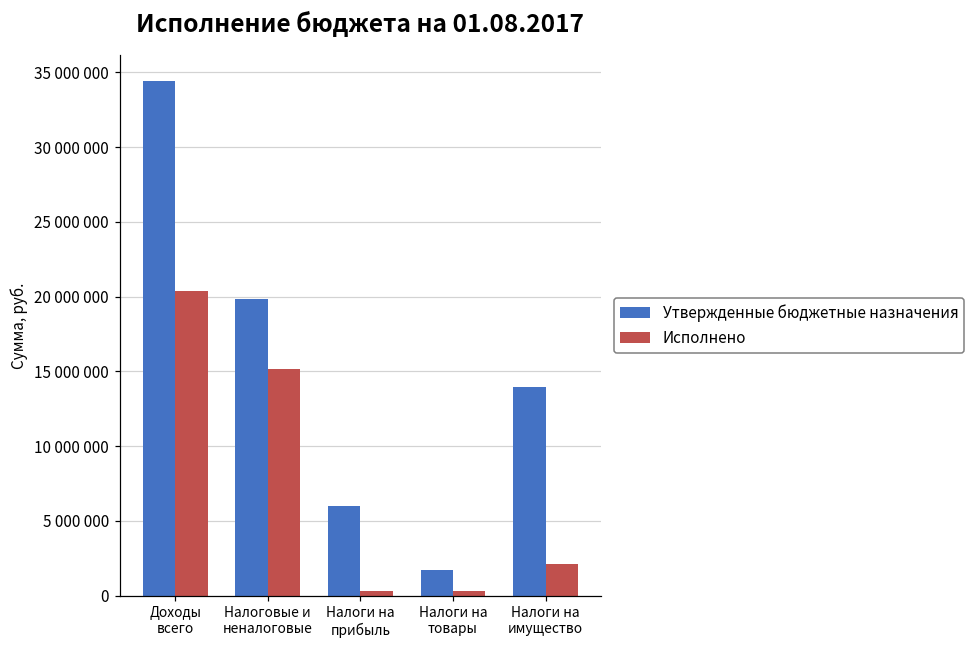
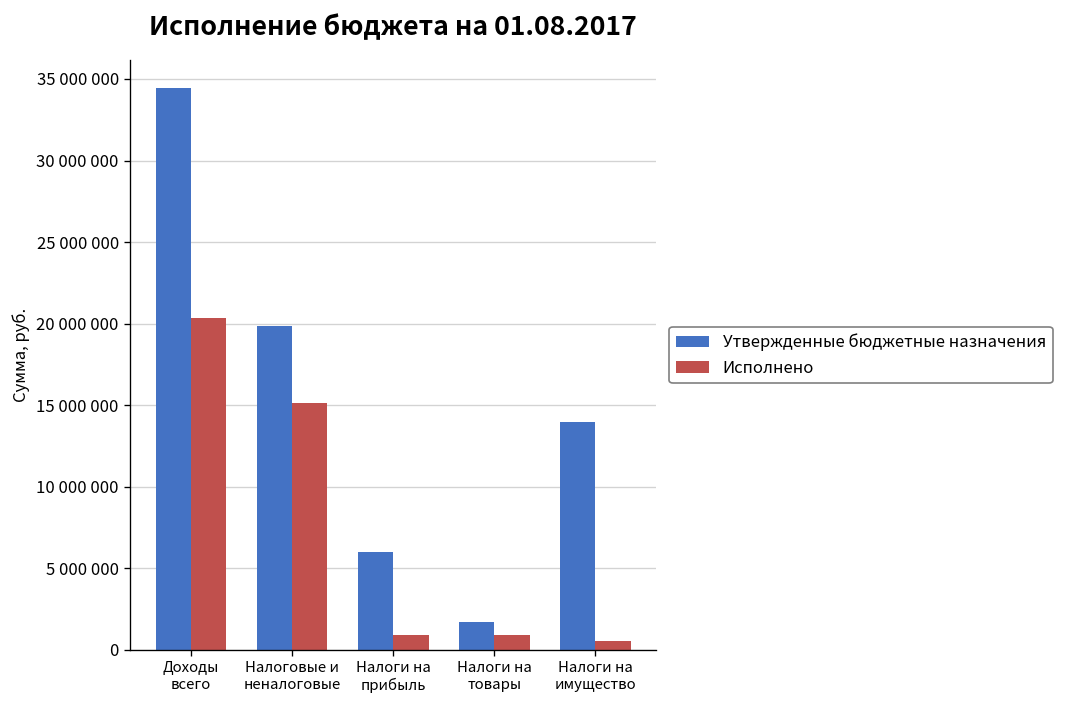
Исполнено, Налоги на прибыль: 300000 -> 900000
Исполнено, Налоги на товары: 300000 -> 900000
Исполнено, Налоги на имущество: 2100000 -> 500000
